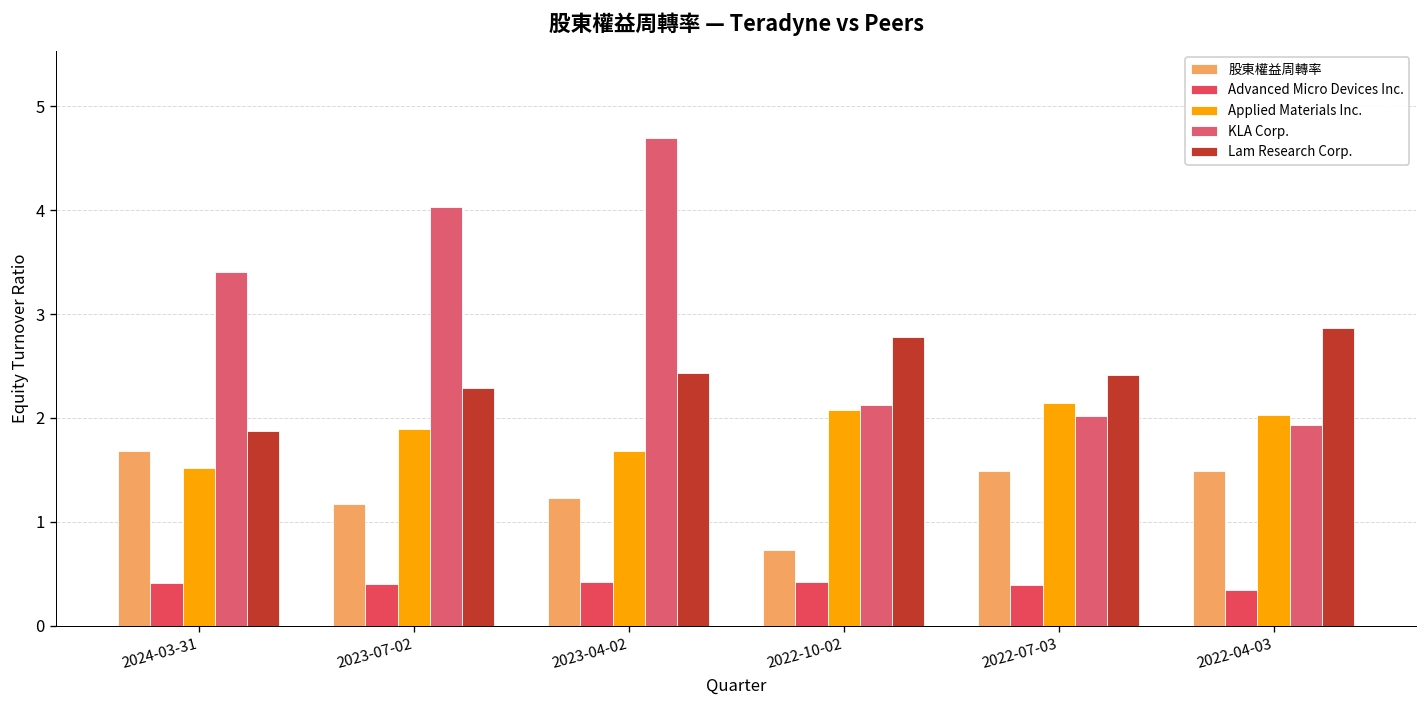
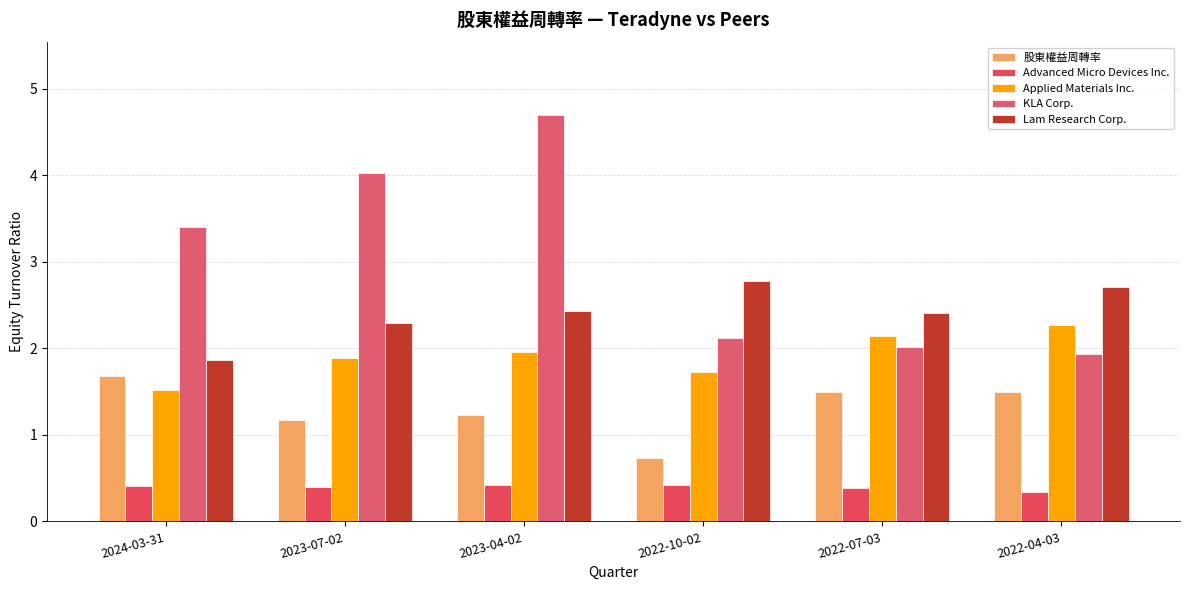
Applied Materials Inc., 2023-04-02: 1.7 -> 2.0
Applied Materials Inc., 2022-10-02: 2.1 -> 1.7
Applied Materials Inc., 2022-04-03: 2.0 -> 2.3
Lam Research Corp., 2022-04-03: 2.9 -> 2.7
